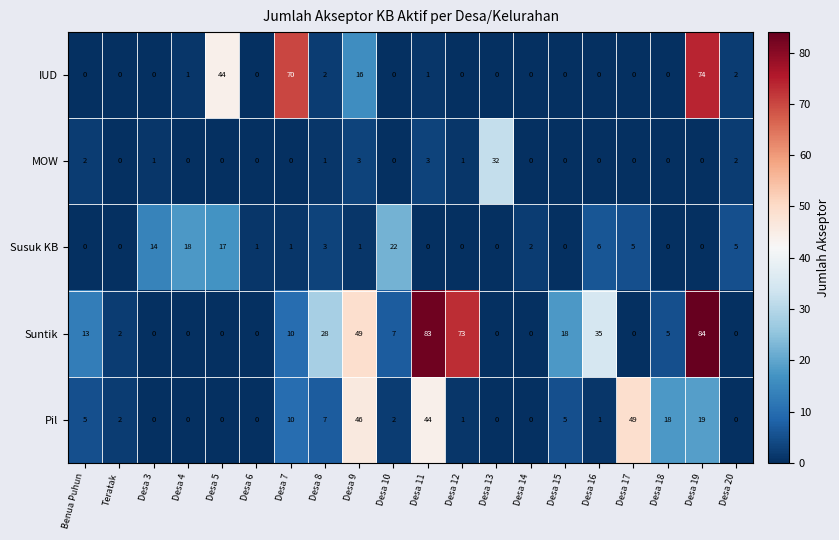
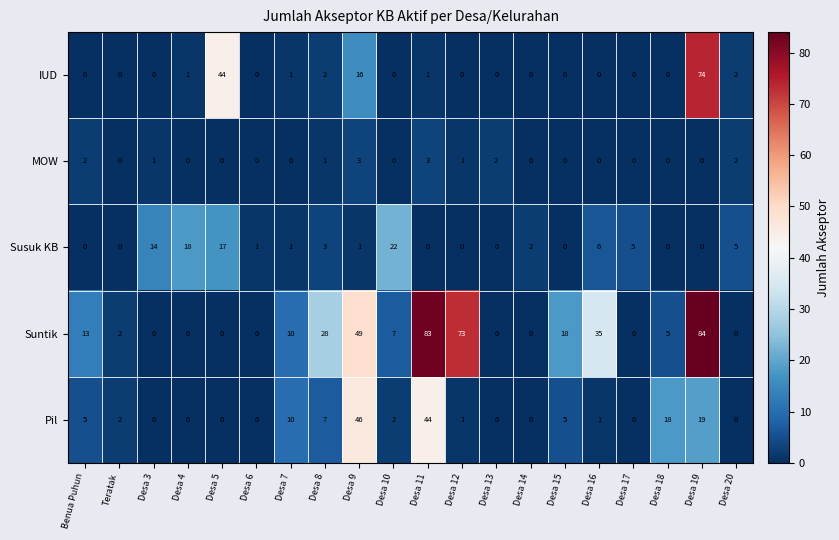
IUD, Desa 7: 70 -> 1
MOW, Desa 13: 32 -> 2
Pil, Desa 17: 49 -> 0
